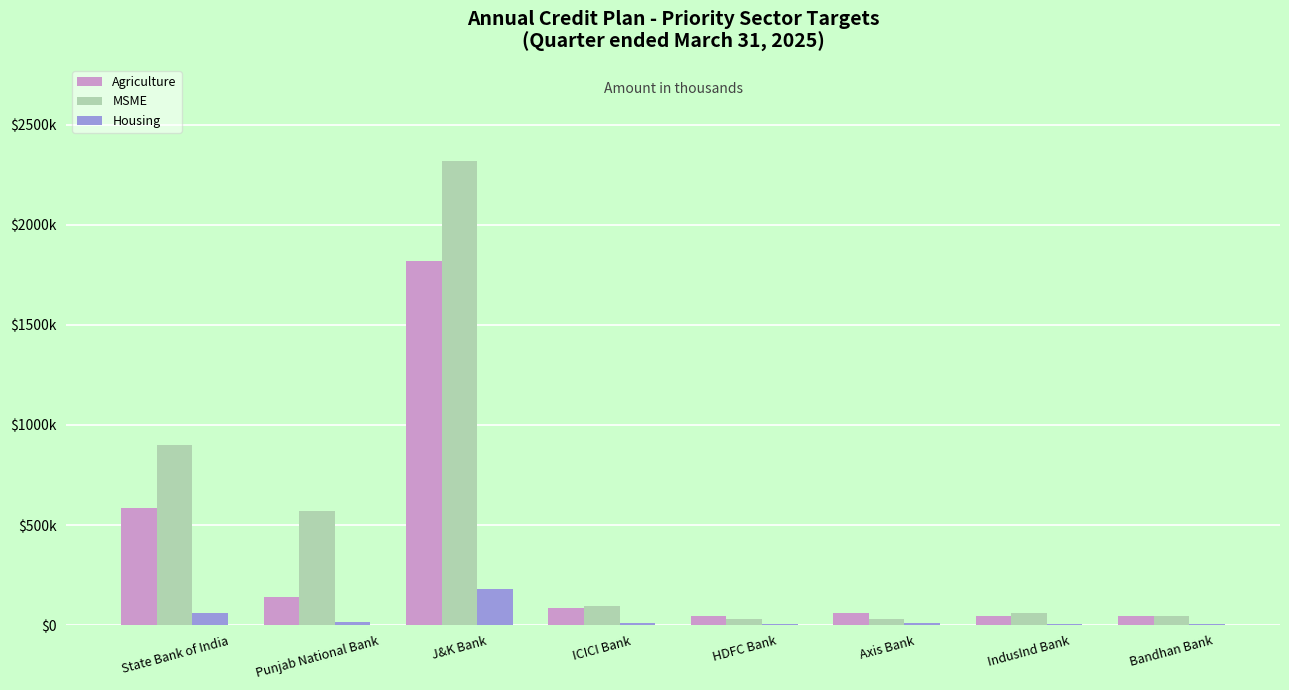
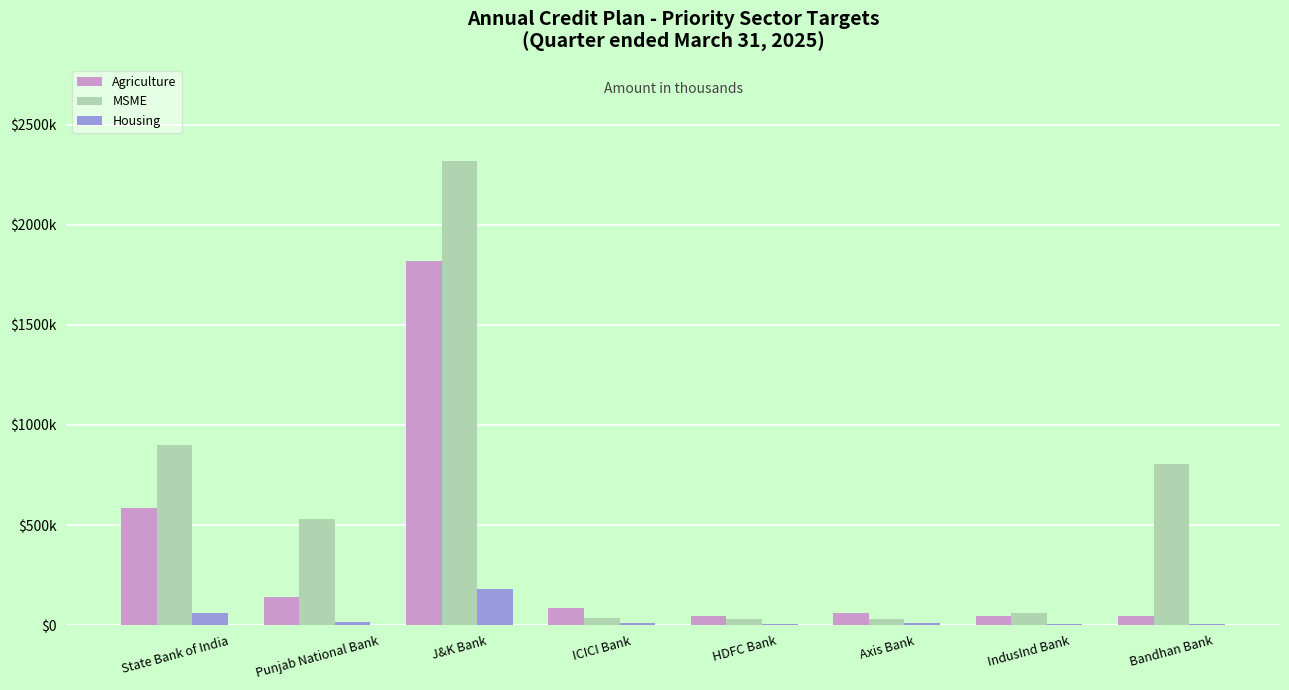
MSME, Punjab National Bank: $570000 -> $530000
MSME, ICICI Bank: $90000 -> $40000
MSME, Bandhan Bank: $50000 -> $800000
